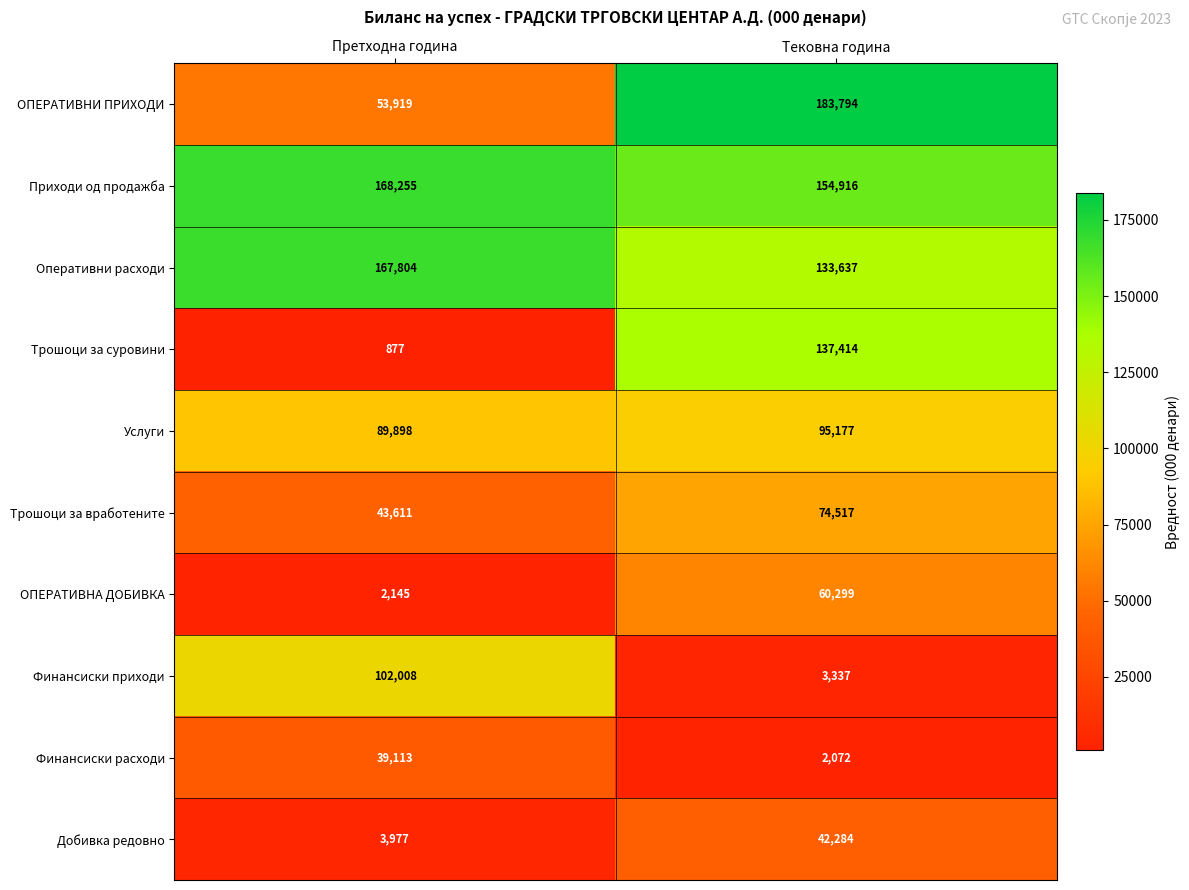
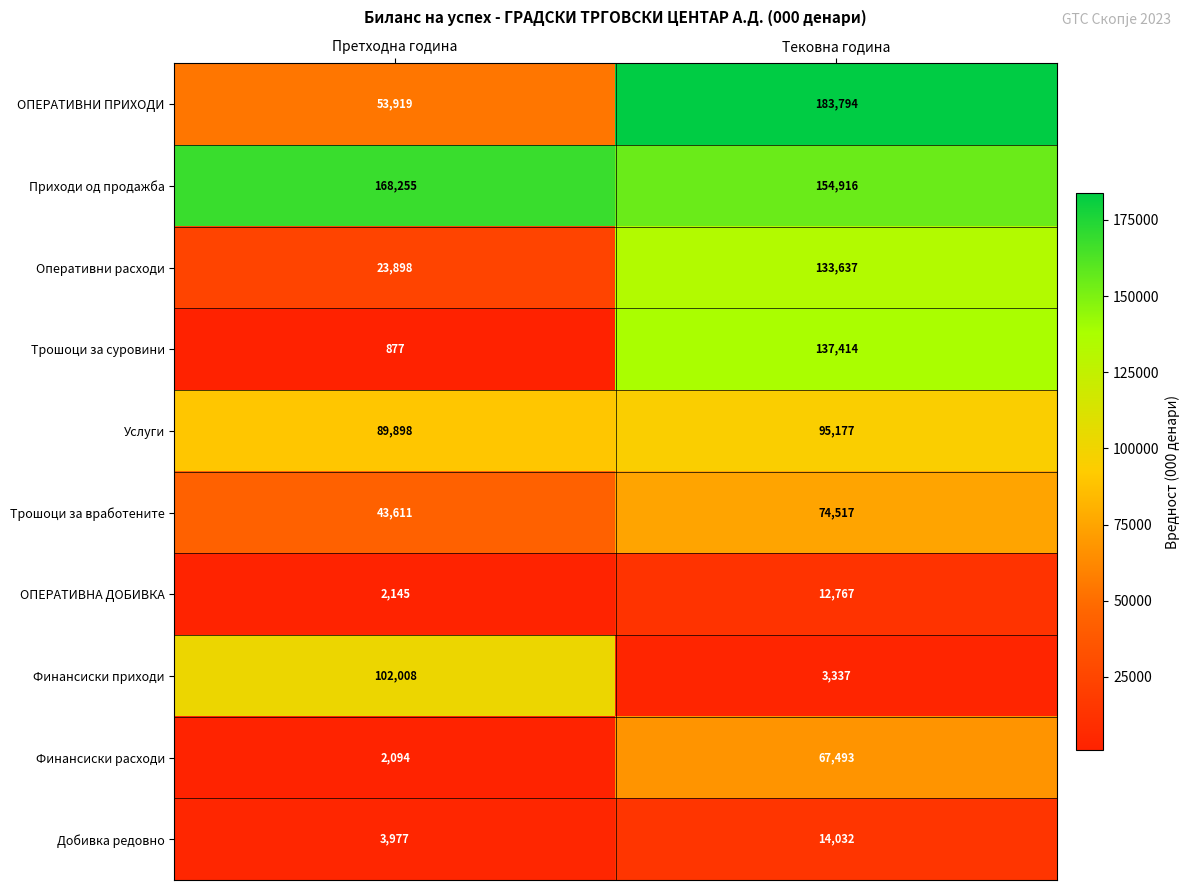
Оперативни расходи, Претходна година: 167,804 -> 23,898
ОПЕРАТИВНА ДОБИВКА, Тековна година: 60,299 -> 12,767
Финансиски расходи, Претходна година: 39,113 -> 2,094
Финансиски расходи, Тековна година: 2,072 -> 67,493
Добивка редовно, Тековна година: 42,284 -> 14,032
